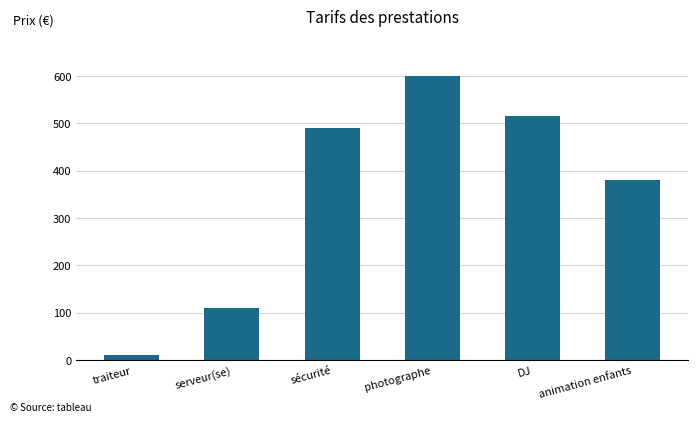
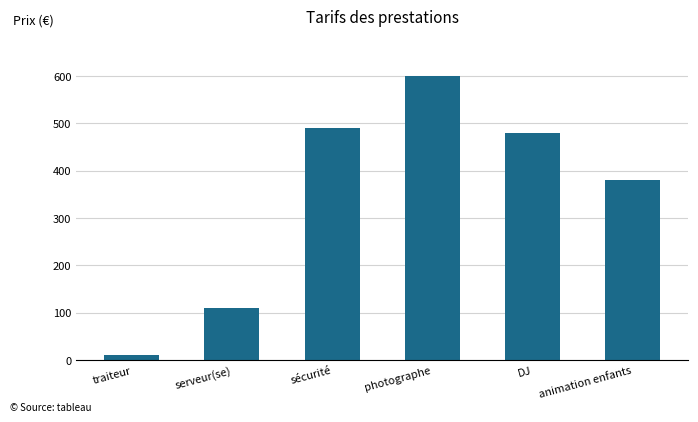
DJ: 520 -> 480
